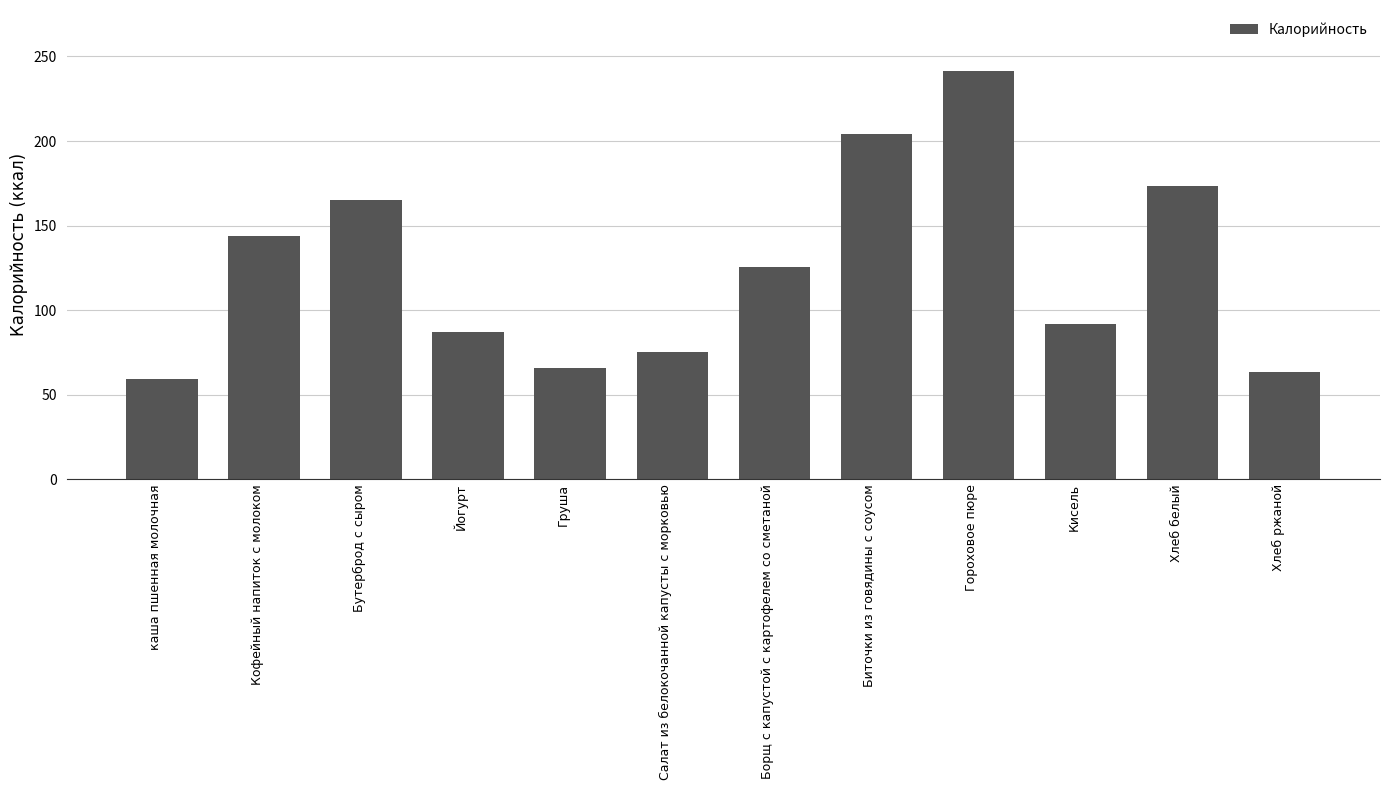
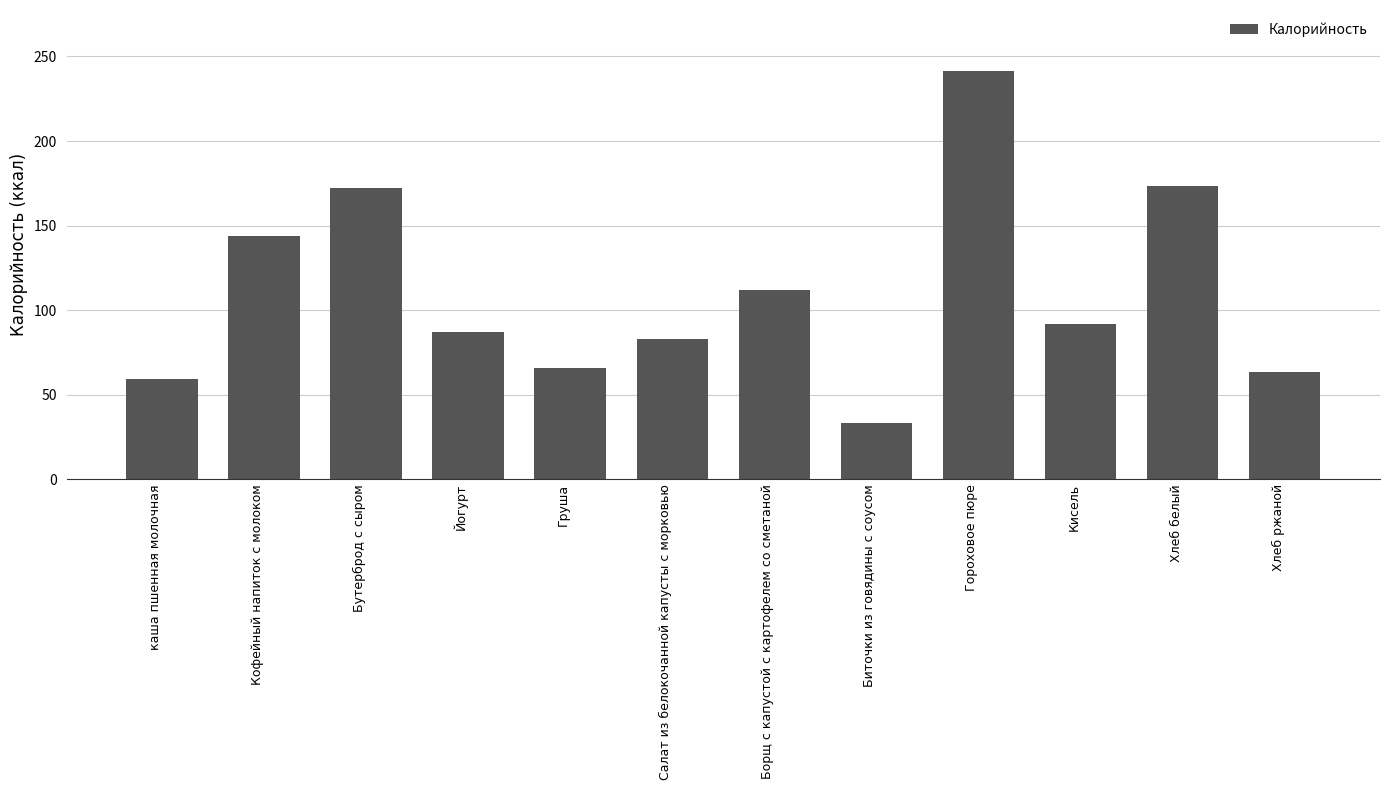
Бутерброд с сыром: 165 -> 173
Салат из белокочанной капусты с морковью: 75 -> 83
Борщ с капустой с картофелем со сметаной: 125 -> 112
Биточки из говядины с соусом: 204 -> 33
